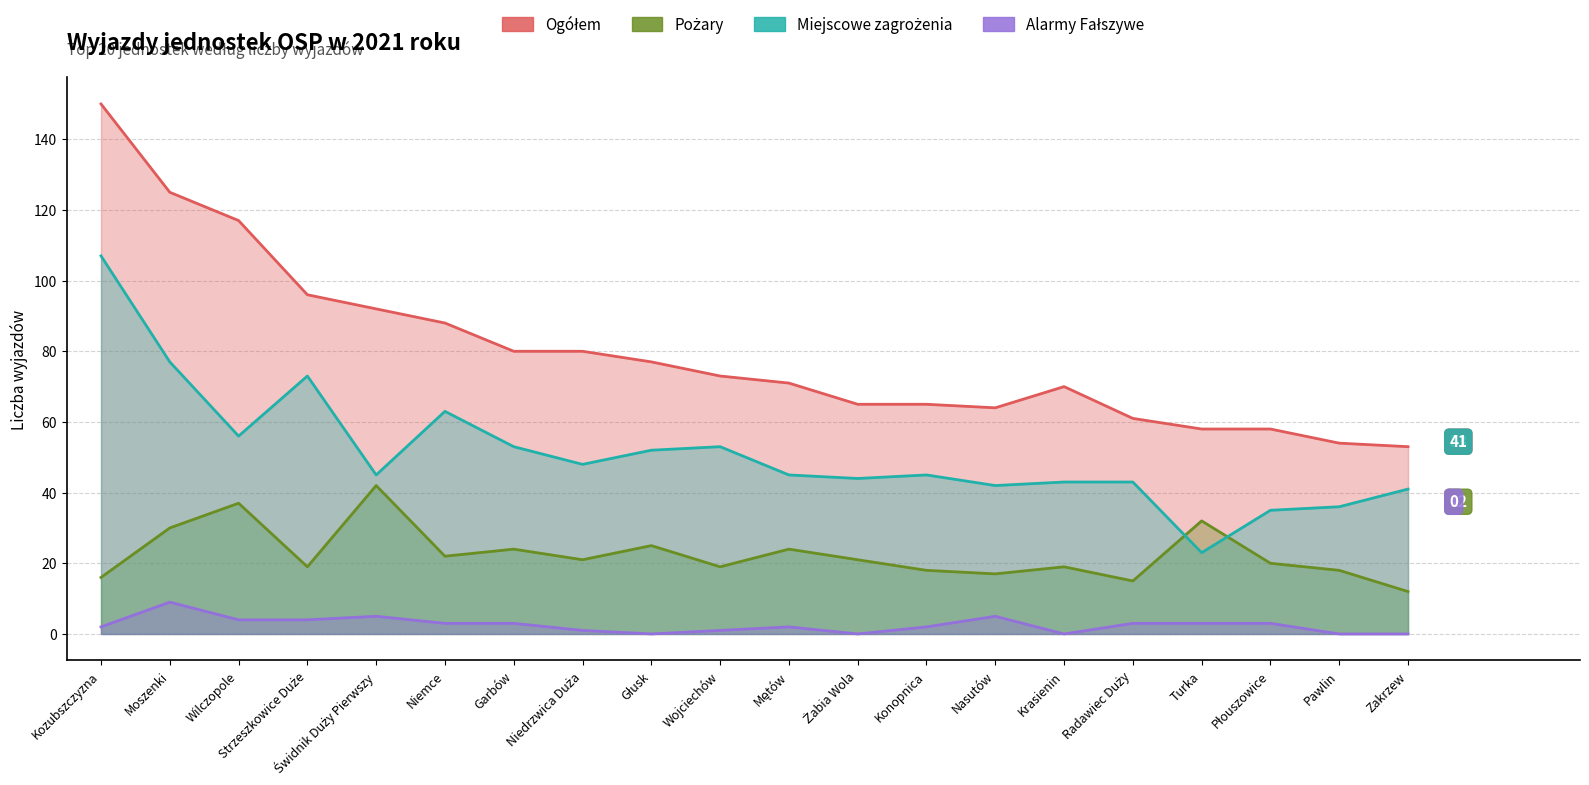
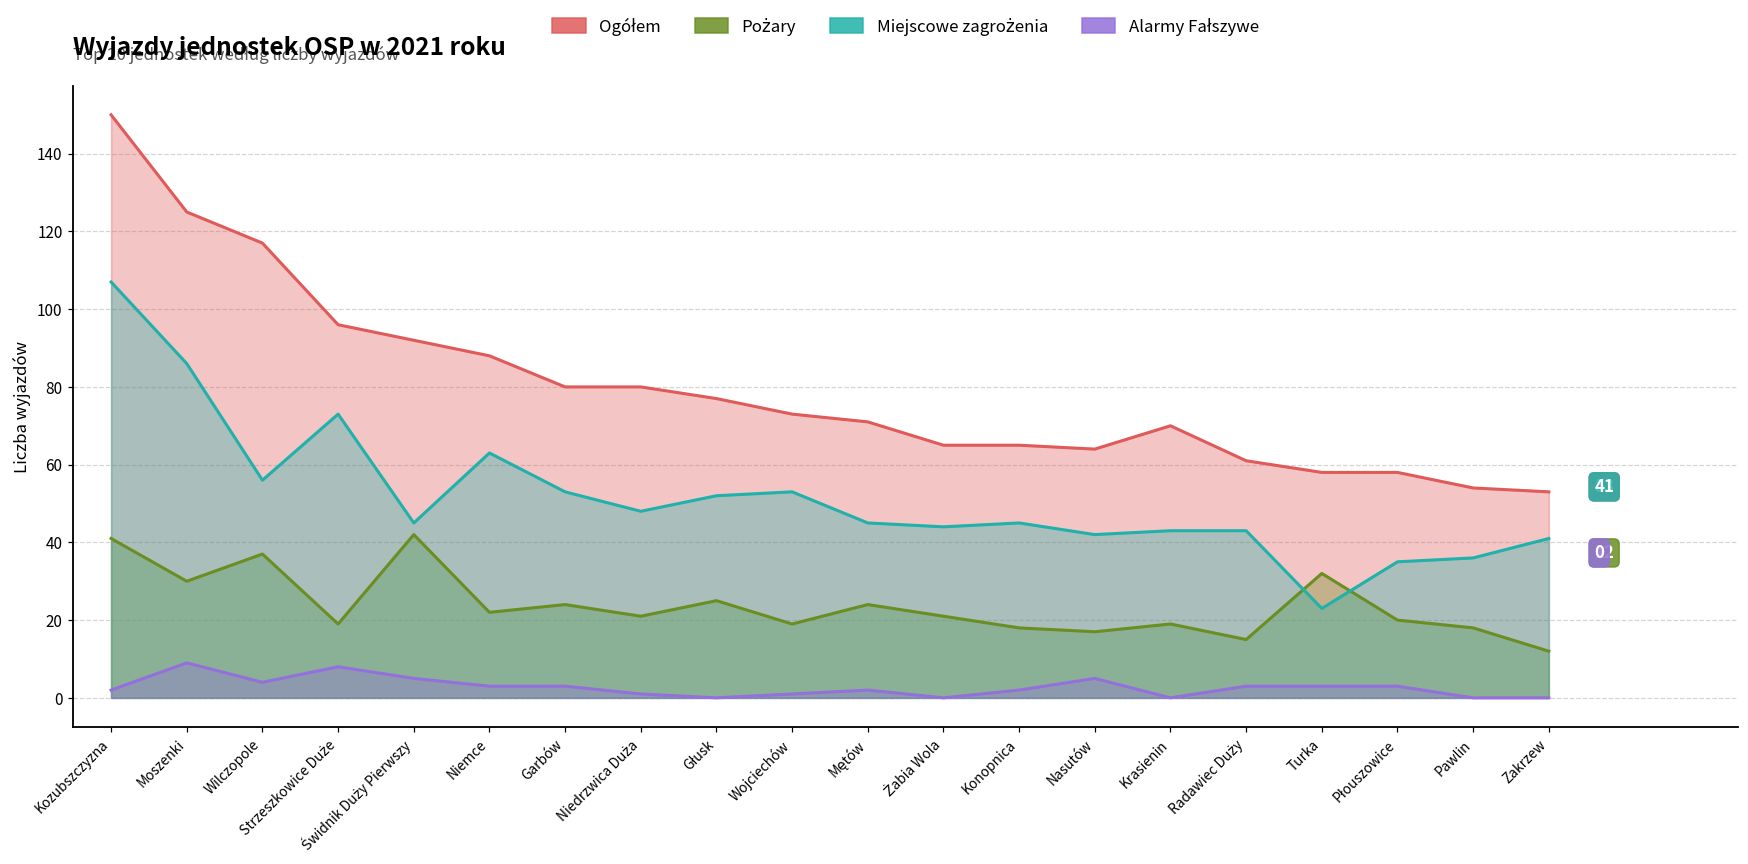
Pożary, Kozubszczyzna: 16 -> 41
Miejscowe zagrożenia, Moszenki: 77 -> 86
Alarmy Fałszywe, Strzeszkowice Duże: 4 -> 8
